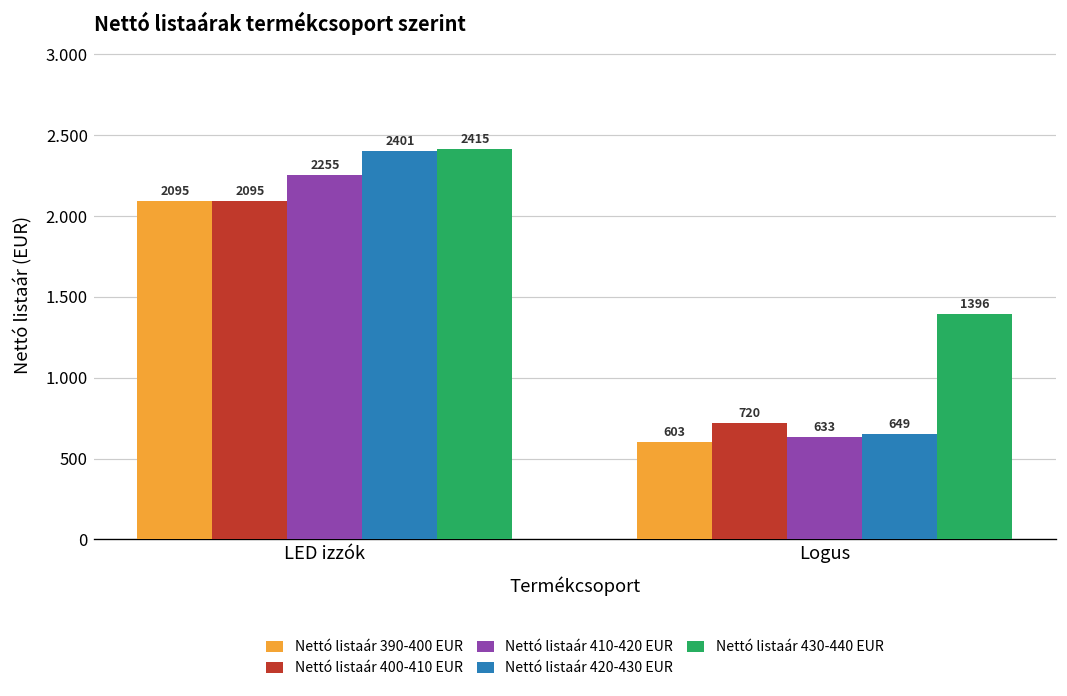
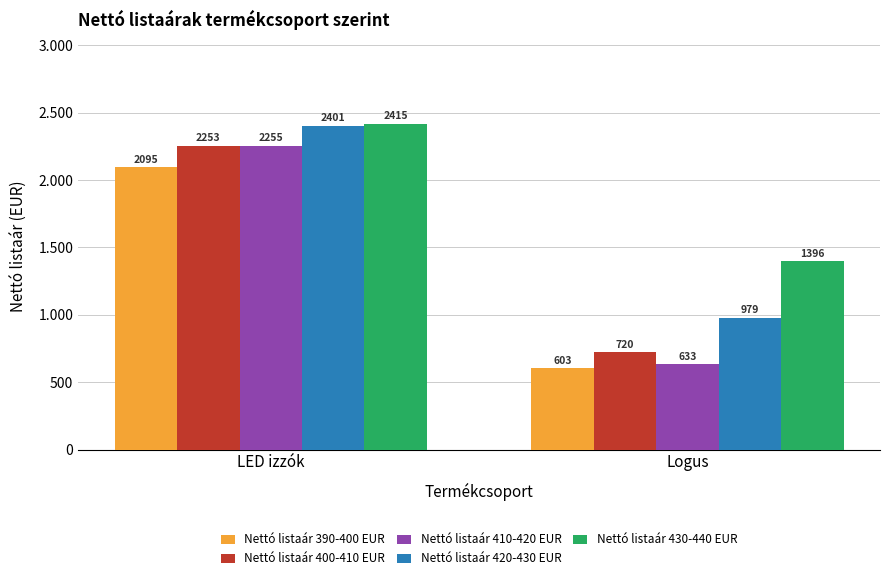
Nettó listaár 400-410 EUR, LED izzók: 2095 -> 2253
Nettó listaár 420-430 EUR, Logus: 649 -> 979
